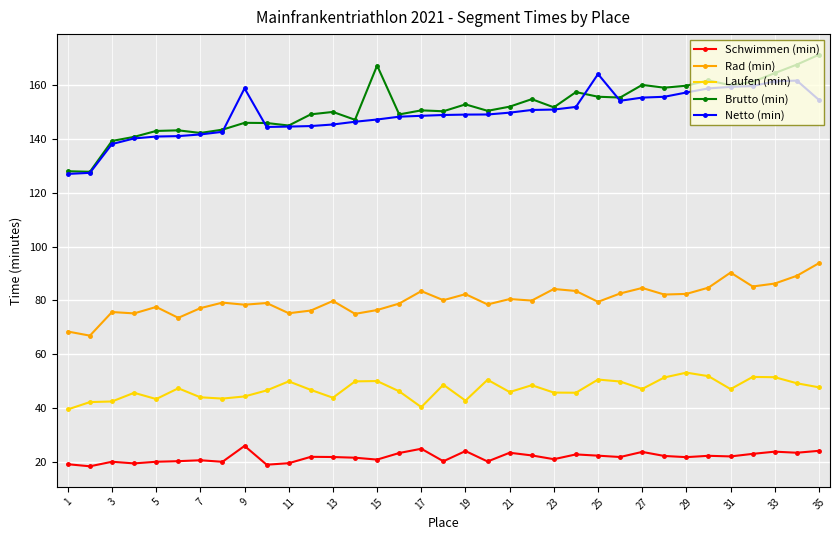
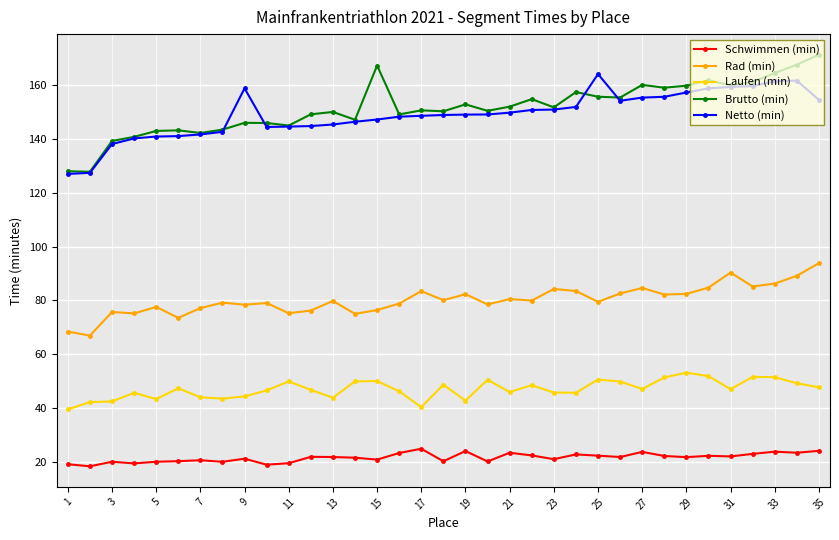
Schwimmen (min), 9: 26 -> 21
